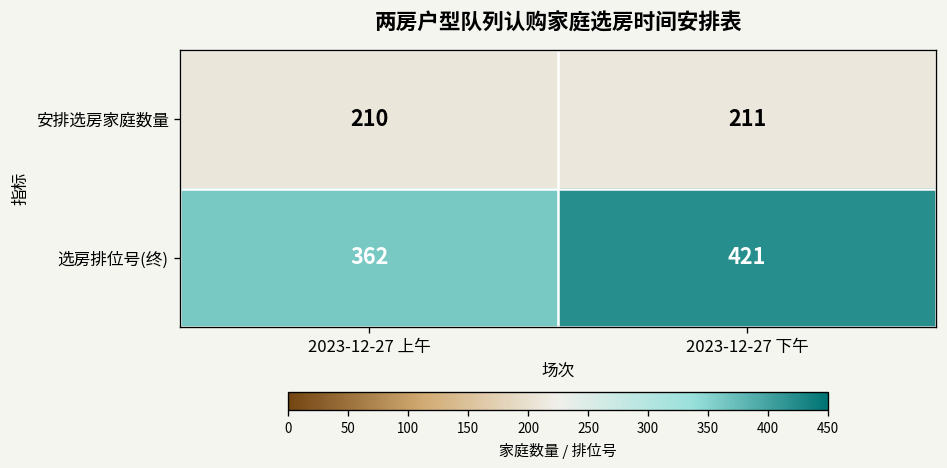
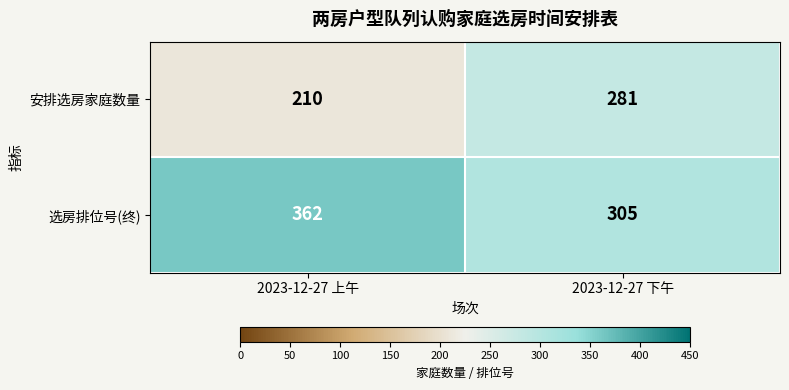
安排选房家庭数量, 2023-12-27 下午: 211 -> 281
选房排位号(终), 2023-12-27 下午: 421 -> 305
